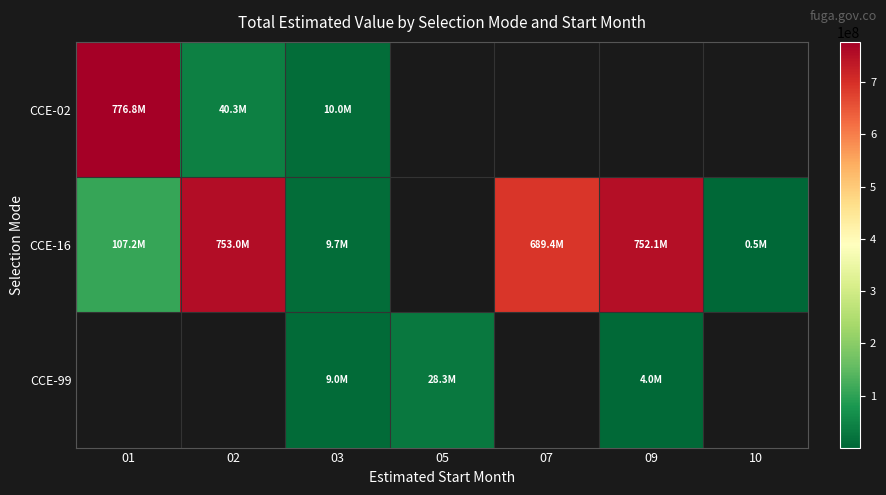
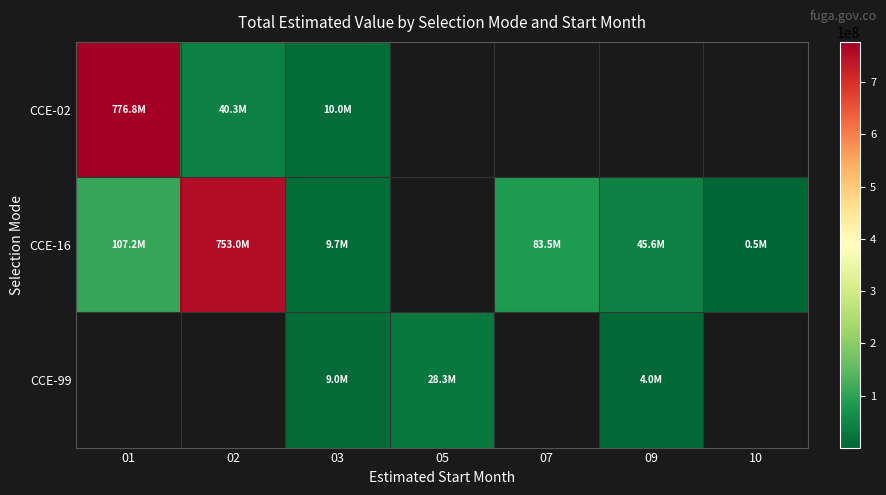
CCE-16, 07: 689.4M -> 83.5M
CCE-16, 09: 752.1M -> 45.6M
